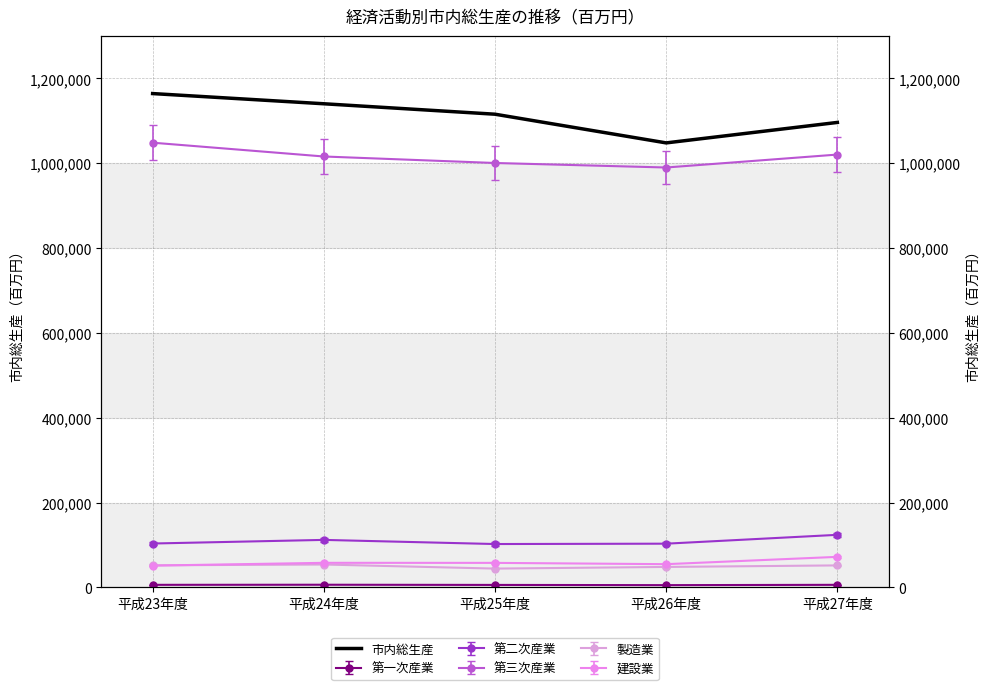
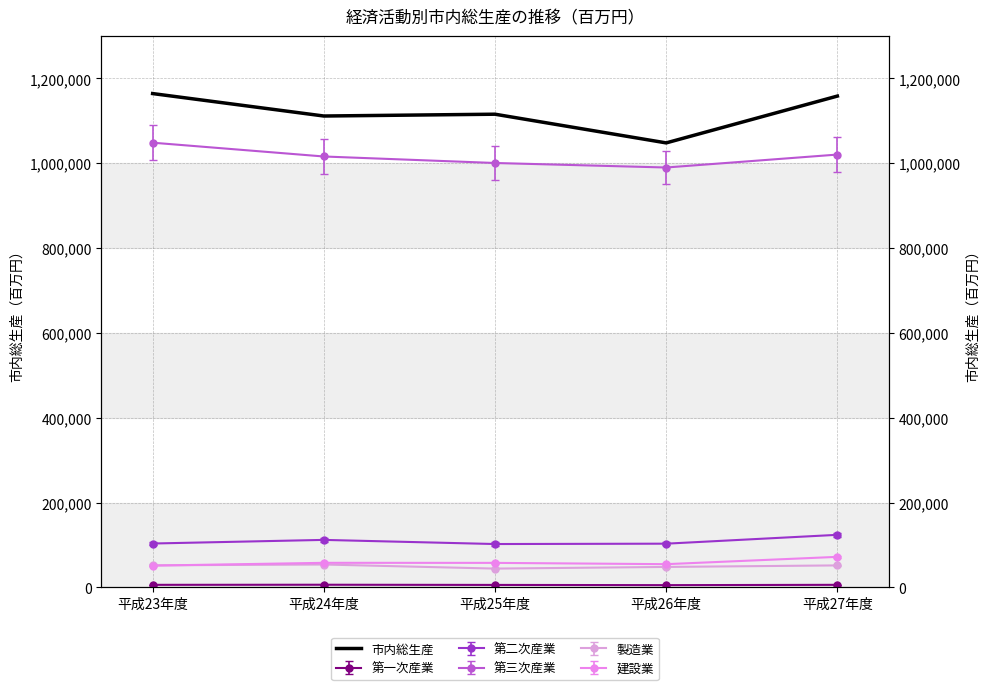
市内総生産, 平成24年度: 1,140,000 -> 1,110,000
市内総生産, 平成27年度: 1,100,000 -> 1,160,000
